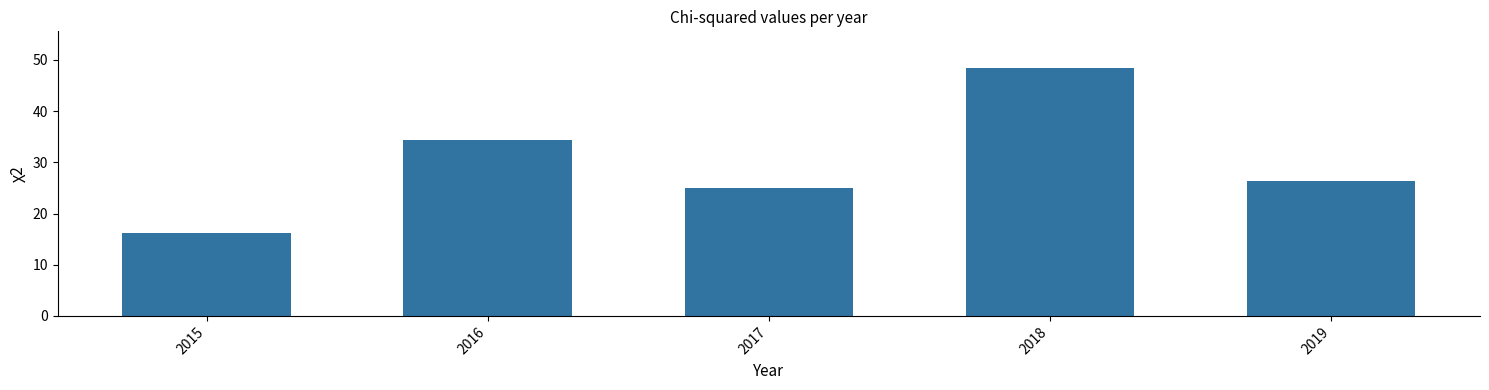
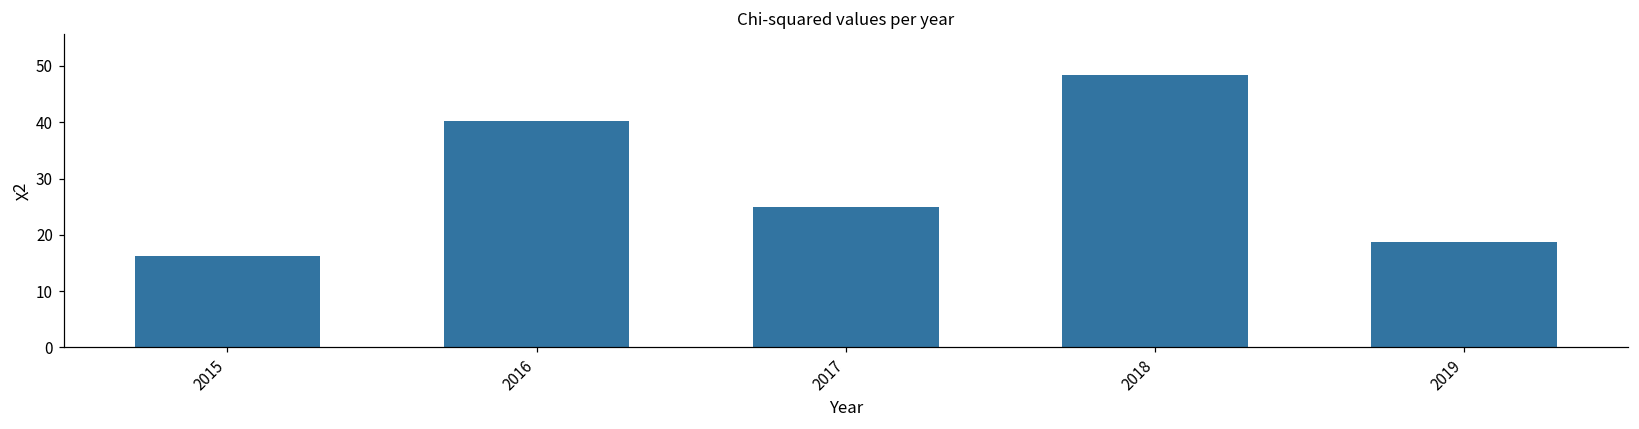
2016: 34 -> 40
2019: 26 -> 19
